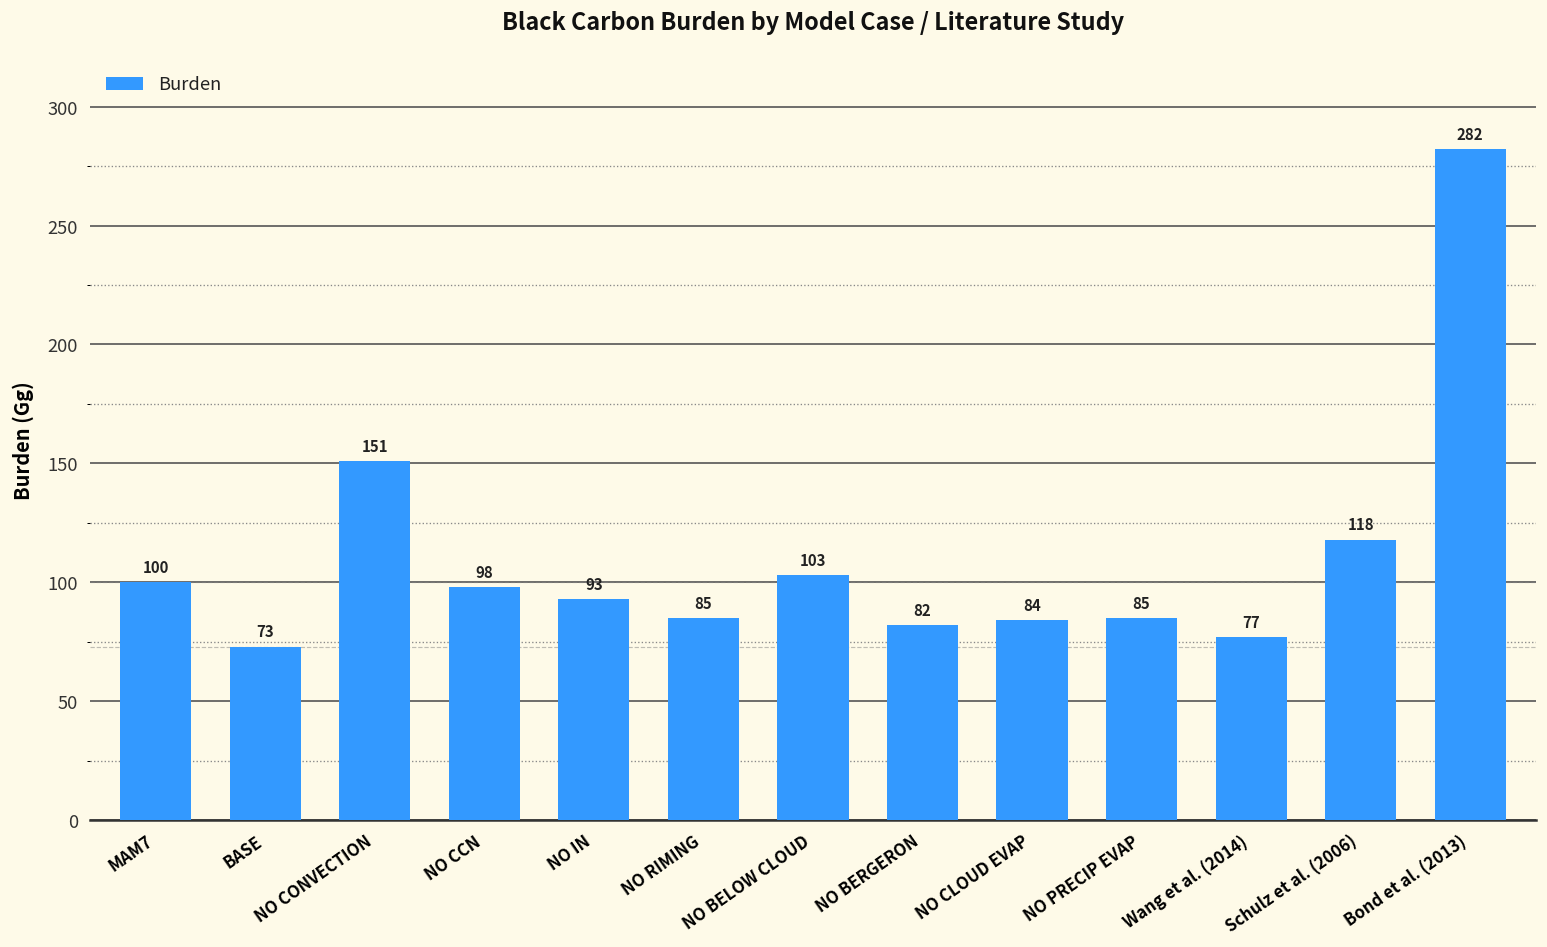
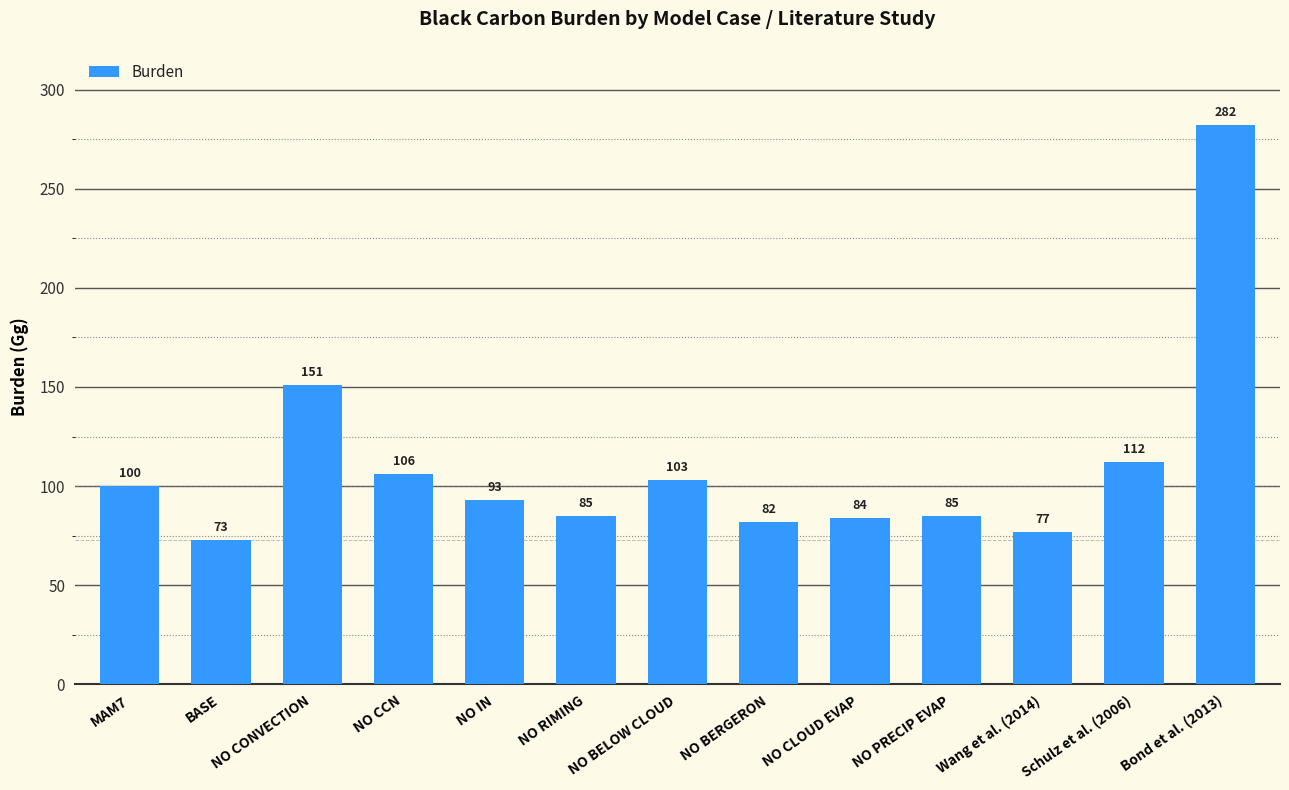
NO CCN: 98 -> 106
Schulz et al. (2006): 118 -> 112
